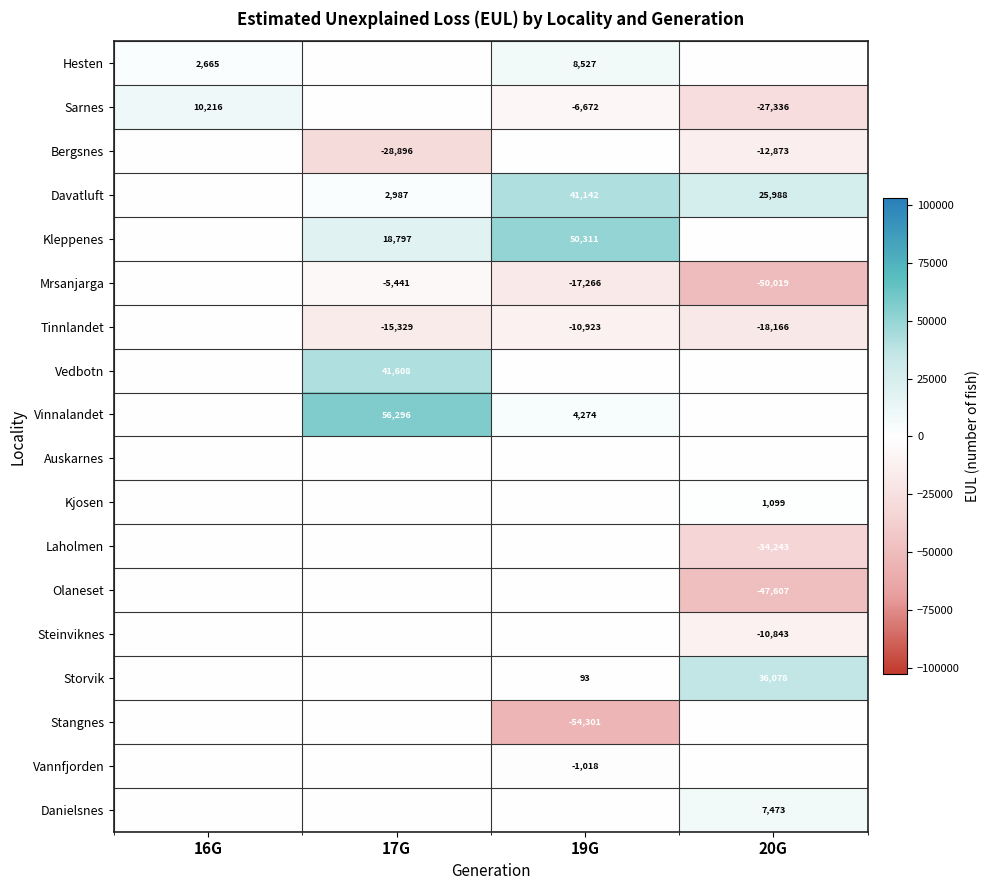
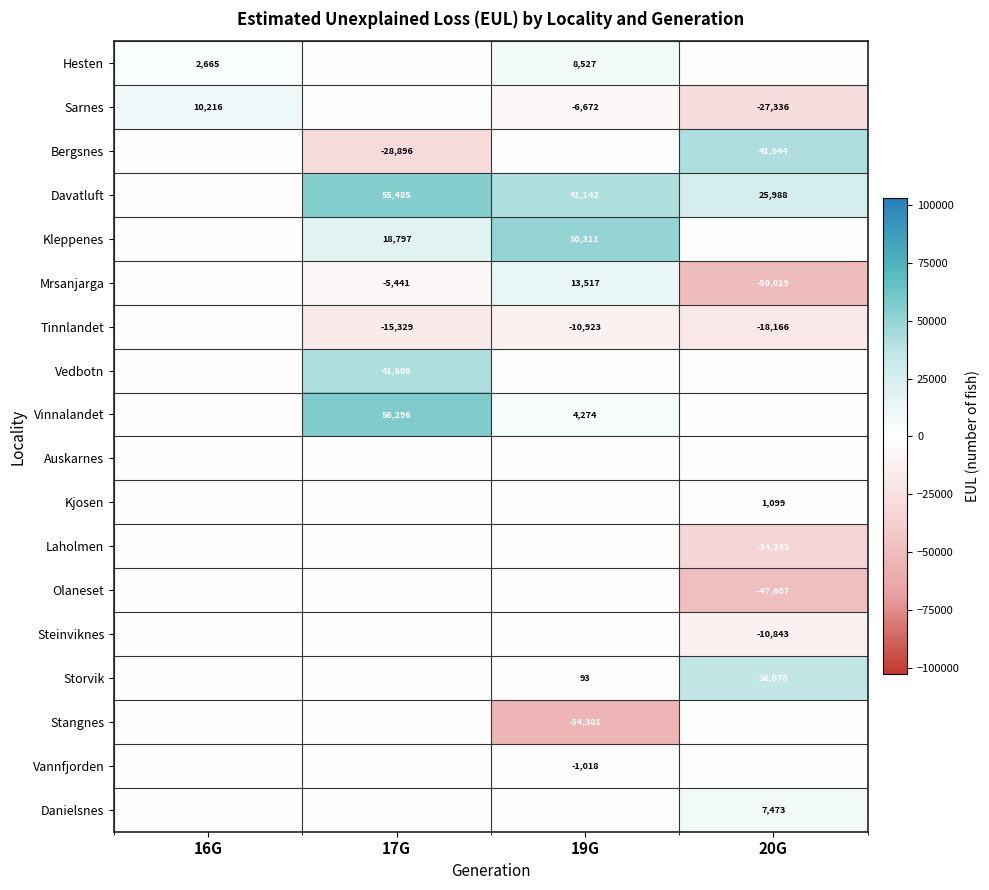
Bergsnes, 20G: -12,873 -> 41,944
Davatluft, 17G: 2,987 -> 55,485
Mrsanjarga, 19G: -17,266 -> 13,517
